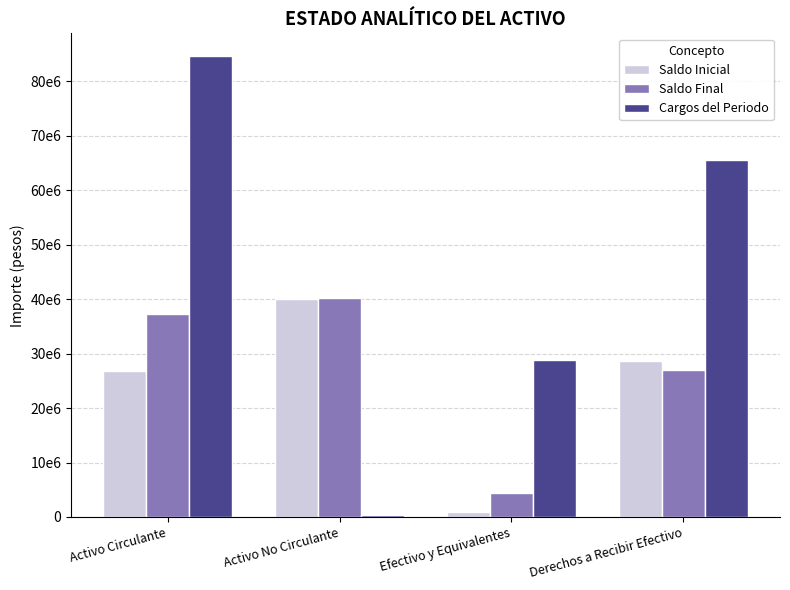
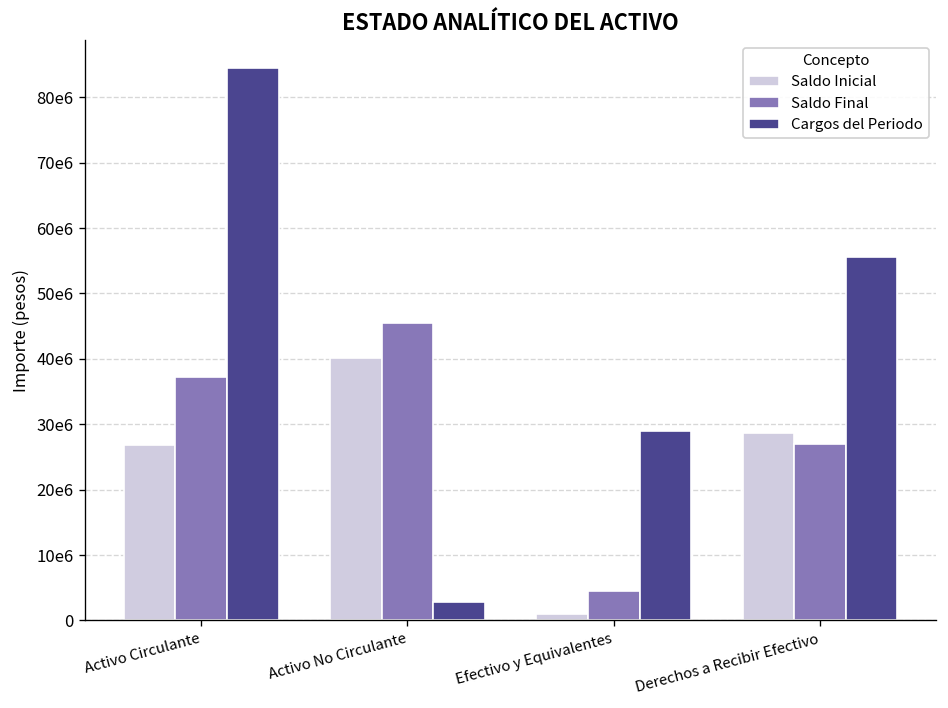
Saldo Final, Activo No Circulante: 40000000 -> 45000000
Cargos del Periodo, Activo No Circulante: 0 -> 3000000
Cargos del Periodo, Derechos a Recibir Efectivo: 66000000 -> 56000000
